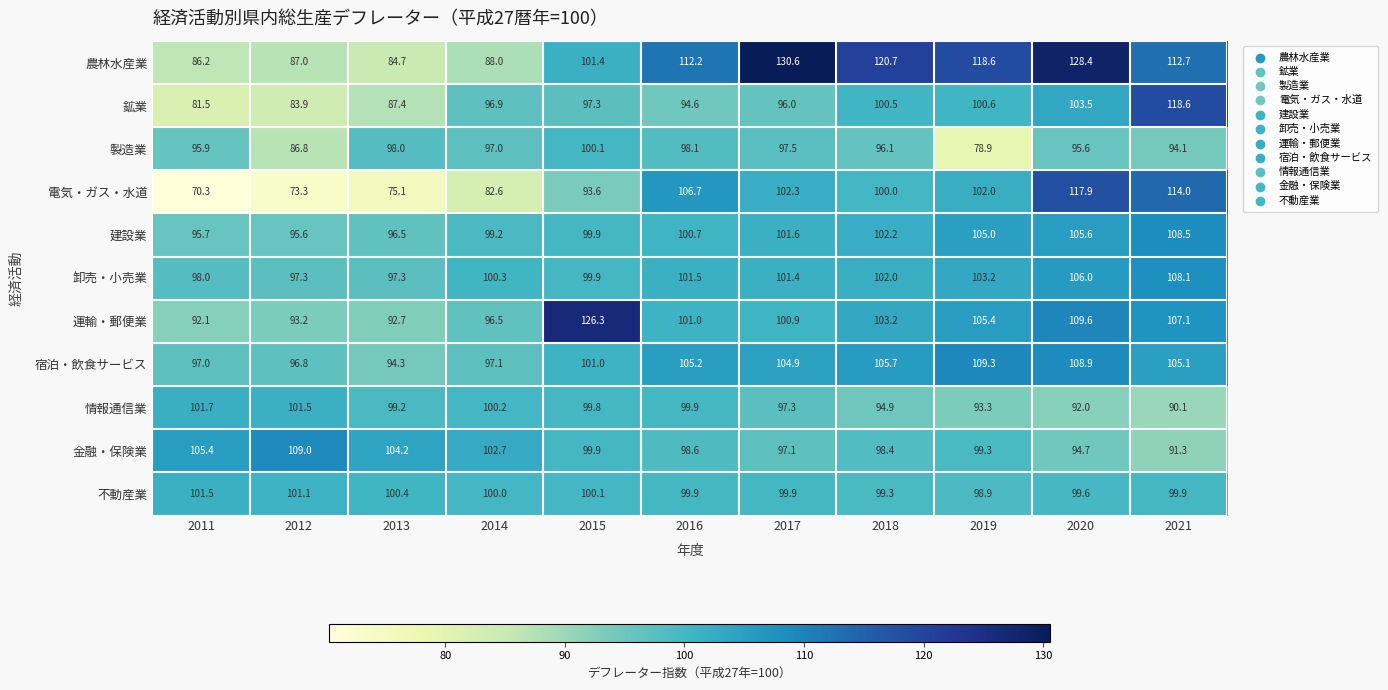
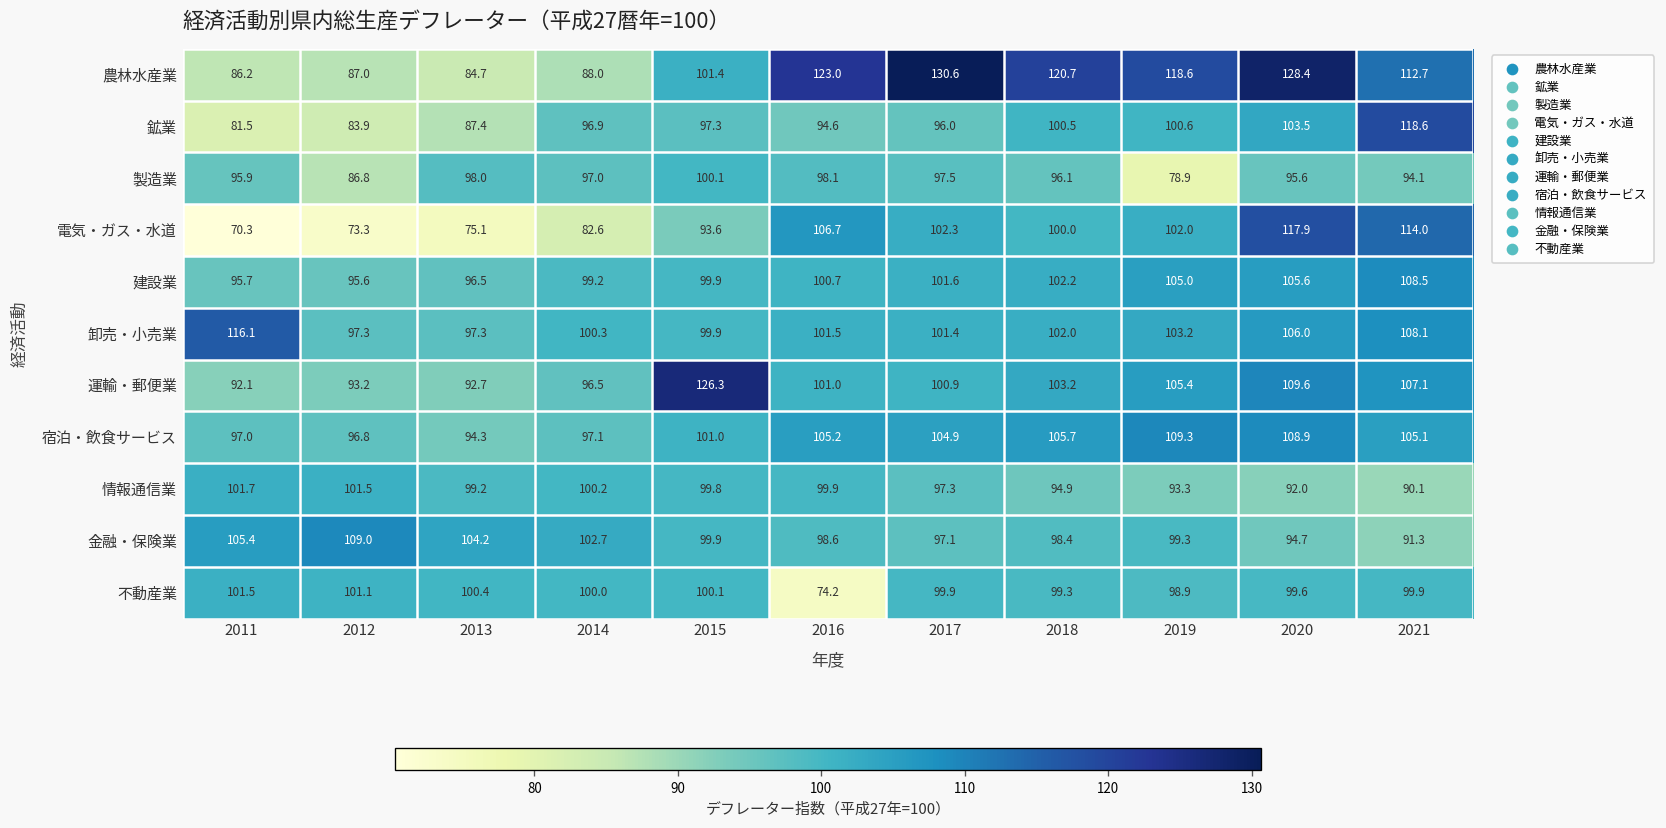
農林水産業, 2016: 112.2 -> 123.0
卸売・小売業, 2011: 98.0 -> 116.1
不動産業, 2016: 99.9 -> 74.2
